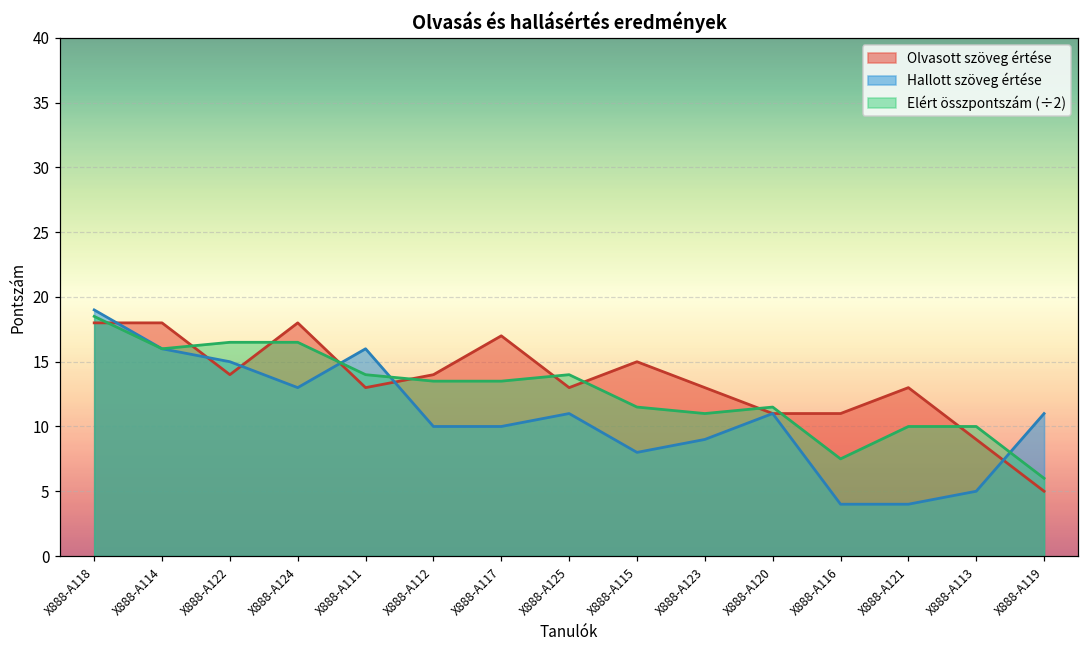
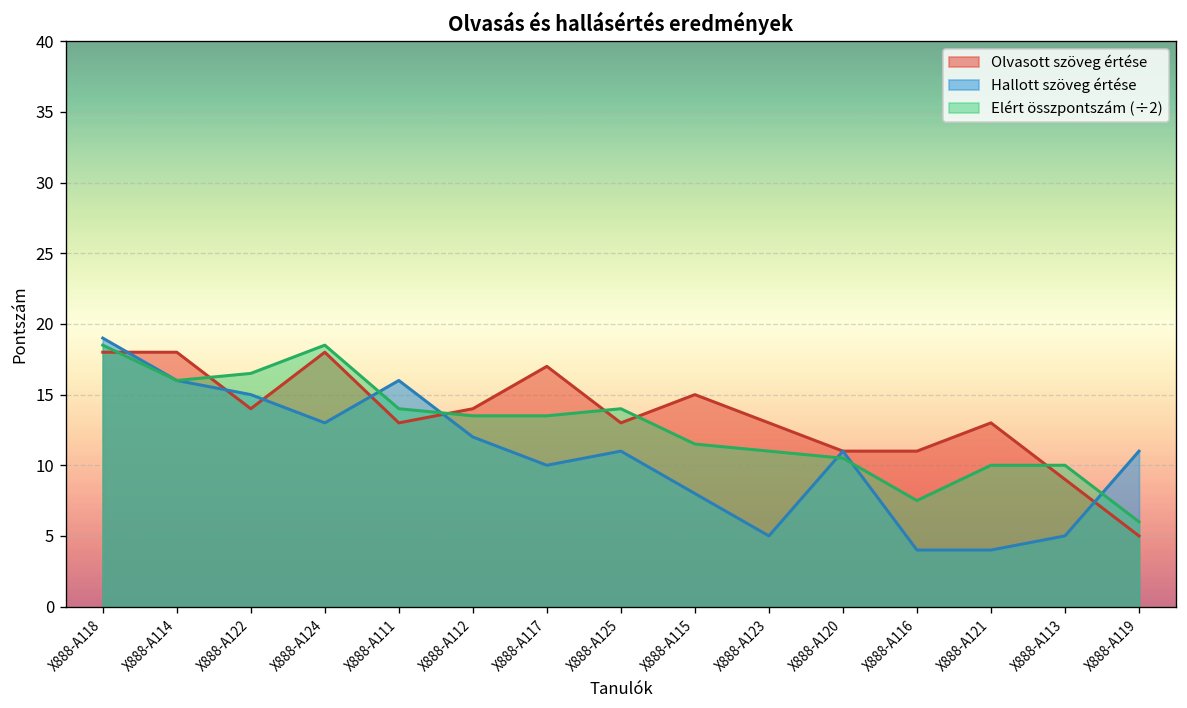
Elért összpontszám (÷2), X888-A124: 16.5 -> 18.5
Hallott szöveg értése, X888-A112: 10 -> 12
Hallott szöveg értése, X888-A123: 9 -> 5
Elért összpontszám (÷2), X888-A120: 11.5 -> 10.5
